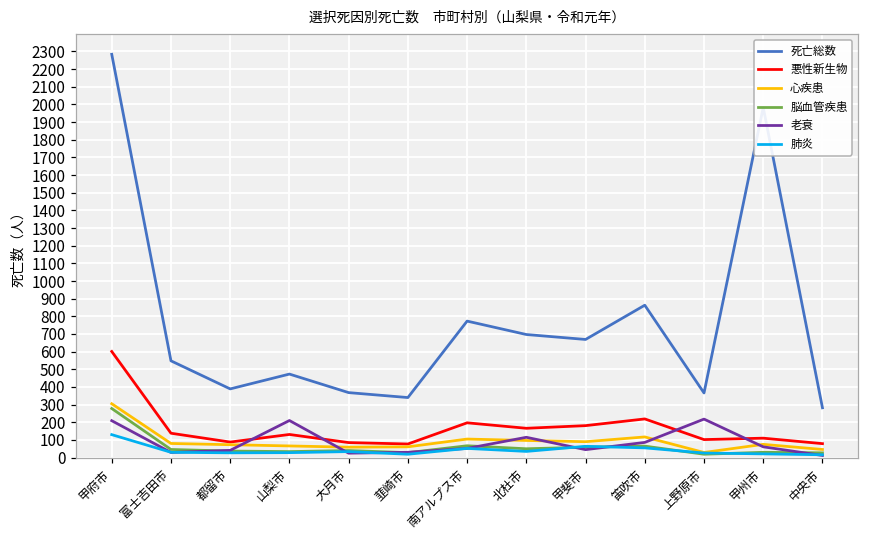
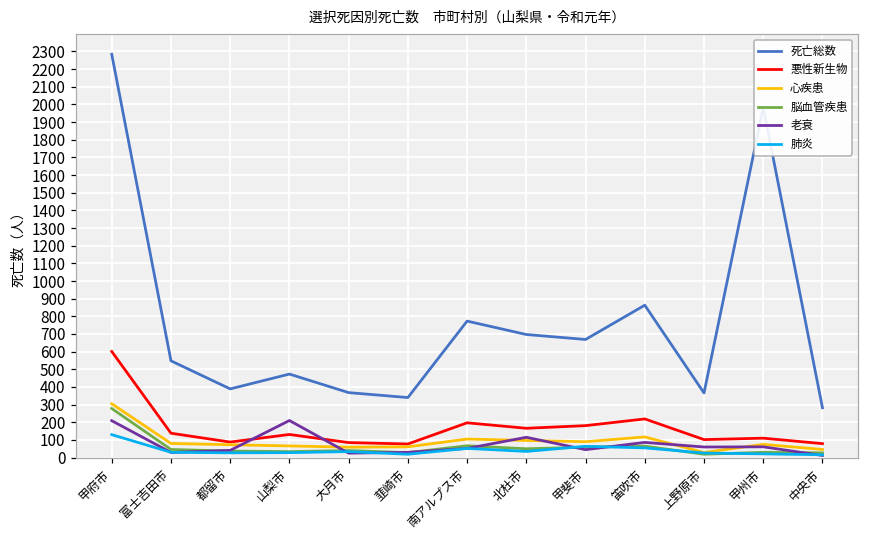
老衰, 上野原市: 220 -> 60
